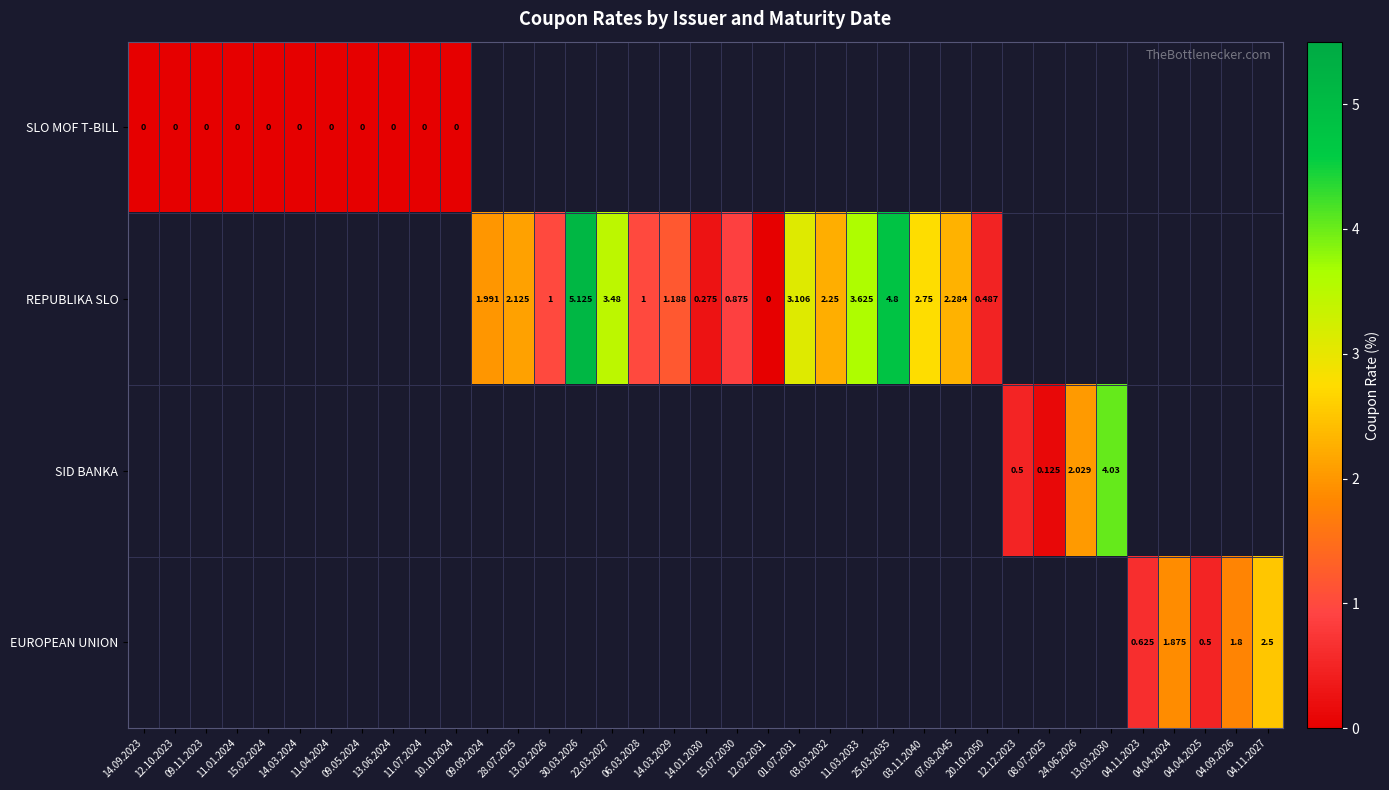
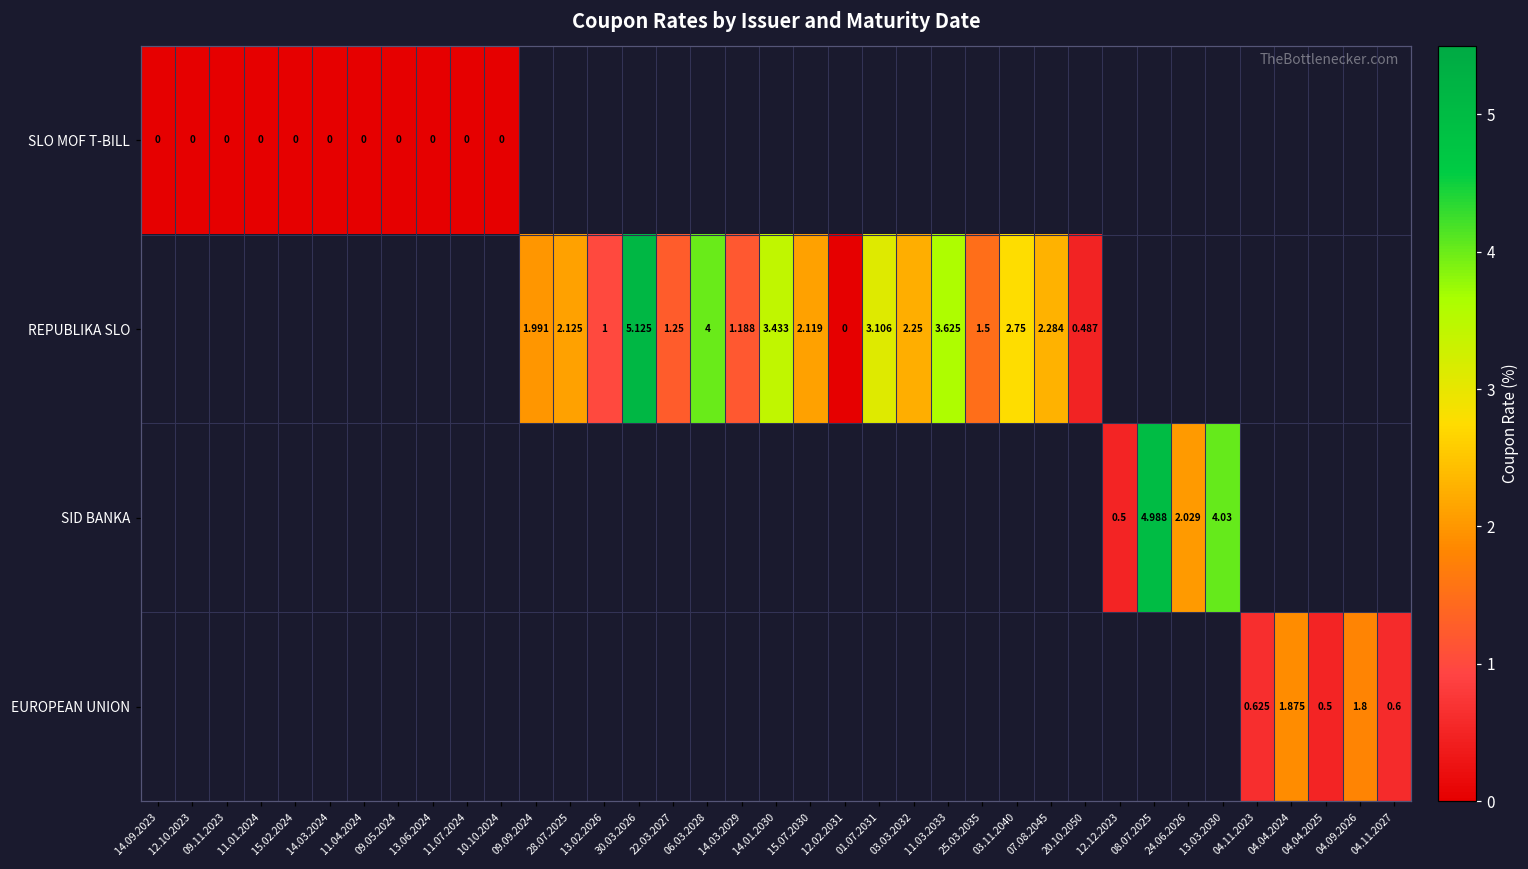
REPUBLIKA SLO, 22.03.2027: 3.48 -> 1.25
REPUBLIKA SLO, 06.03.2028: 1 -> 4
REPUBLIKA SLO, 14.01.2030: 0.275 -> 3.433
REPUBLIKA SLO, 15.07.2030: 0.875 -> 2.119
REPUBLIKA SLO, 25.03.2035: 4.8 -> 1.5
SID BANKA, 08.07.2025: 0.125 -> 4.988
EUROPEAN UNION, 04.11.2027: 2.5 -> 0.6
